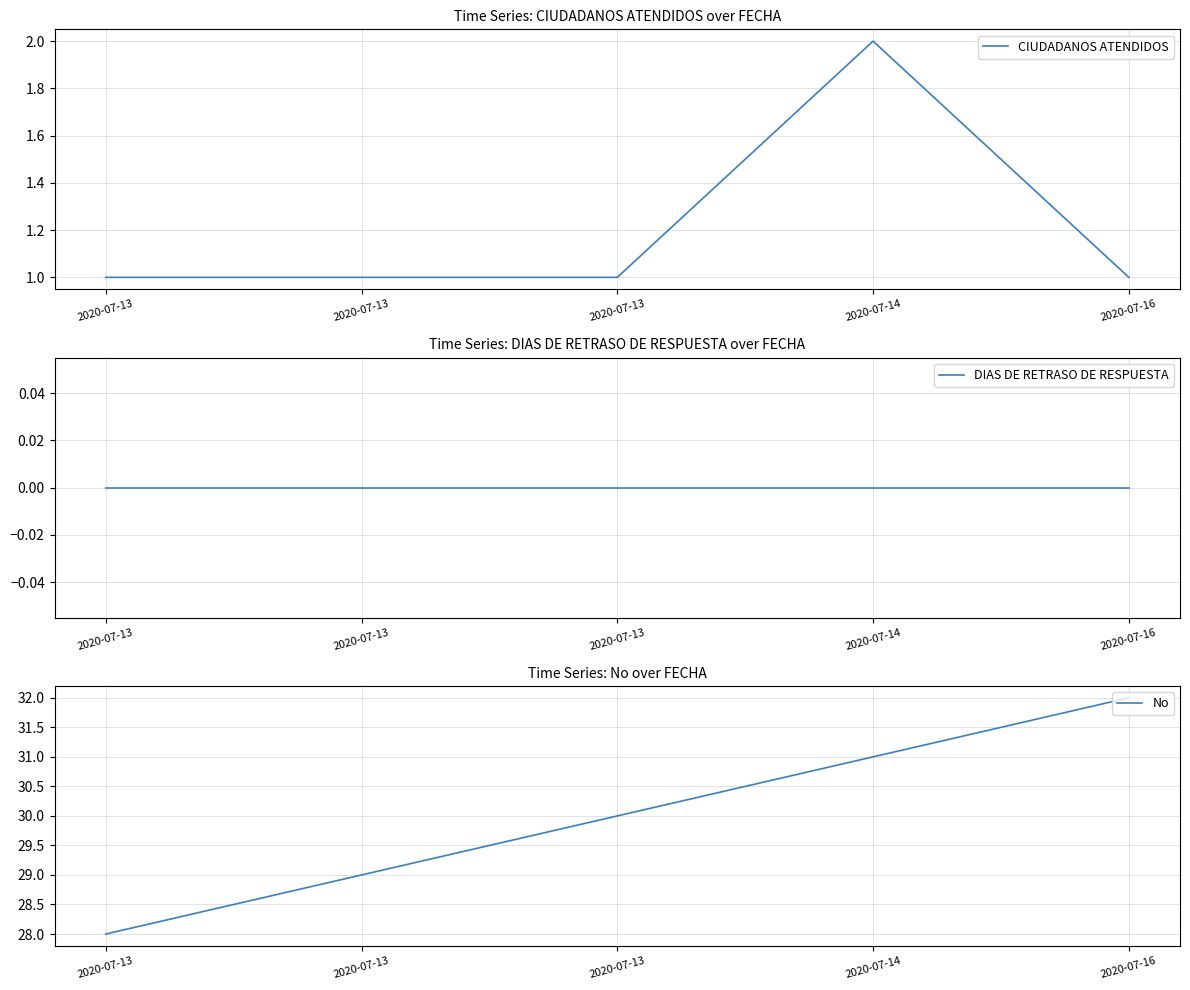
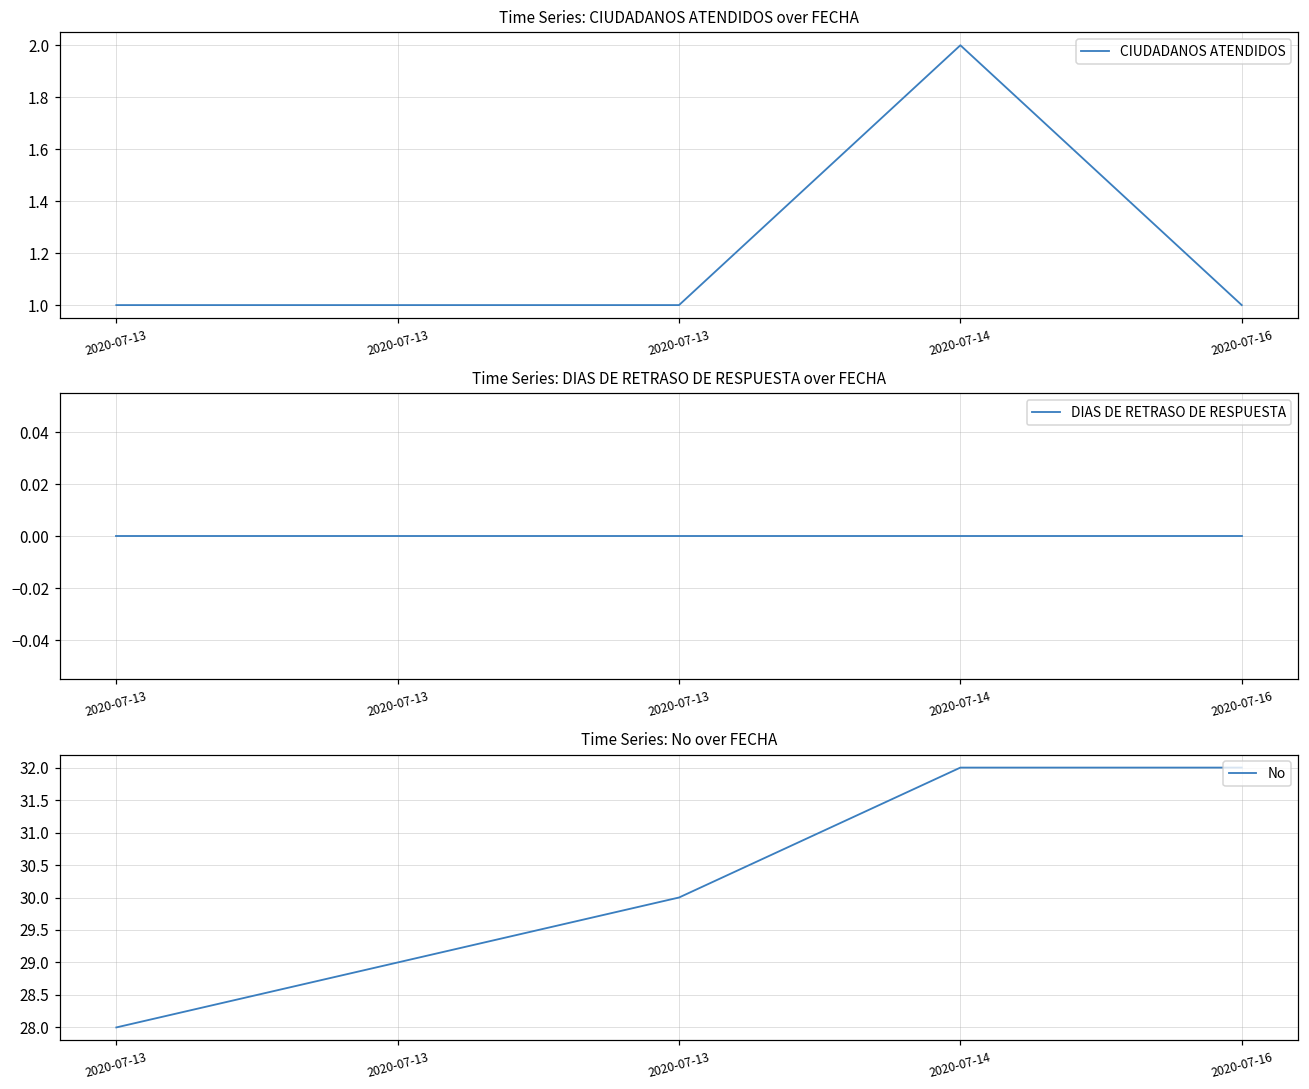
Time Series: No over FECHA, 2020-07-14: 31 -> 32
